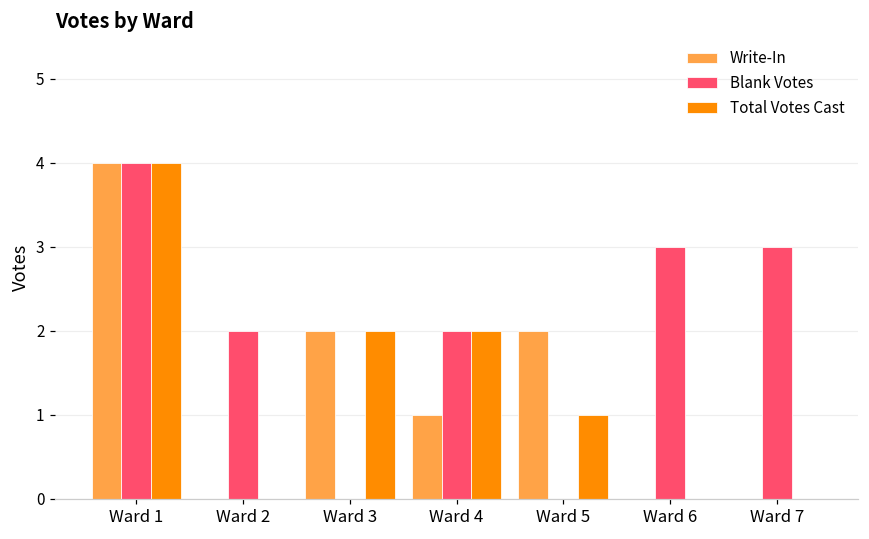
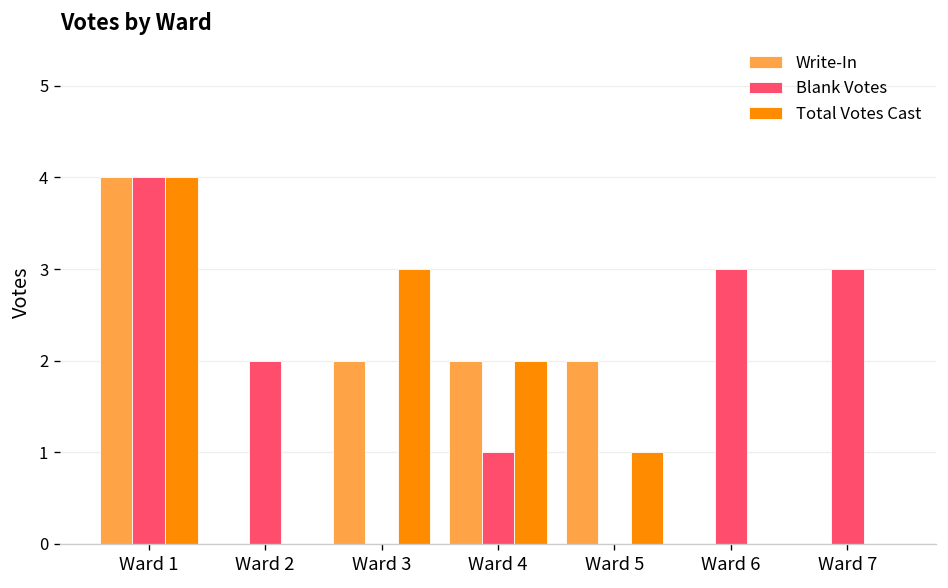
Total Votes Cast, Ward 3: 2 -> 3
Write-In, Ward 4: 1 -> 2
Blank Votes, Ward 4: 2 -> 1
